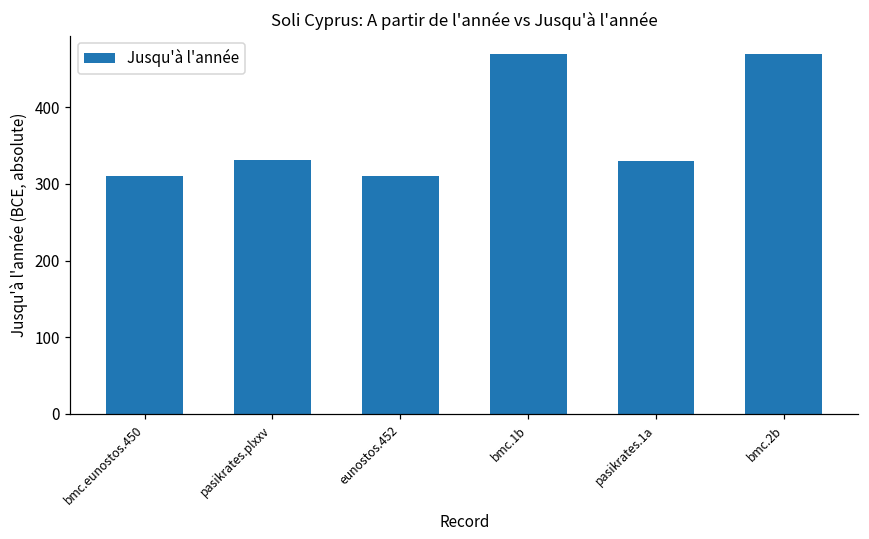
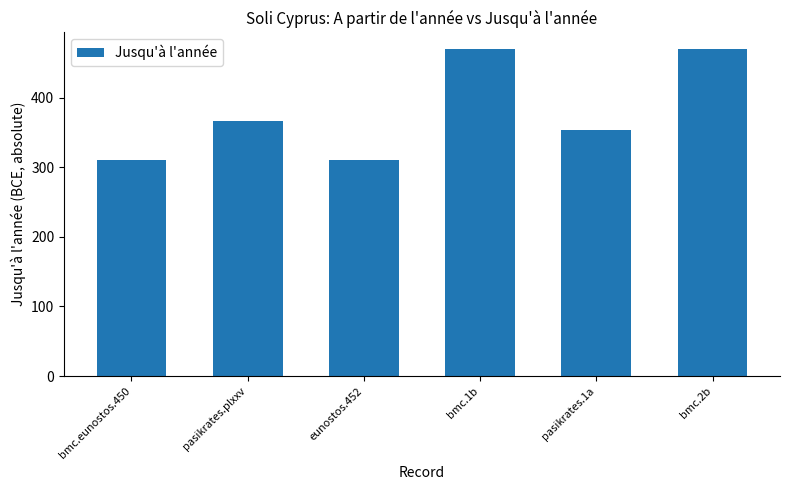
pasikrates.plxxv: 330 -> 370
pasikrates.1a: 330 -> 350
